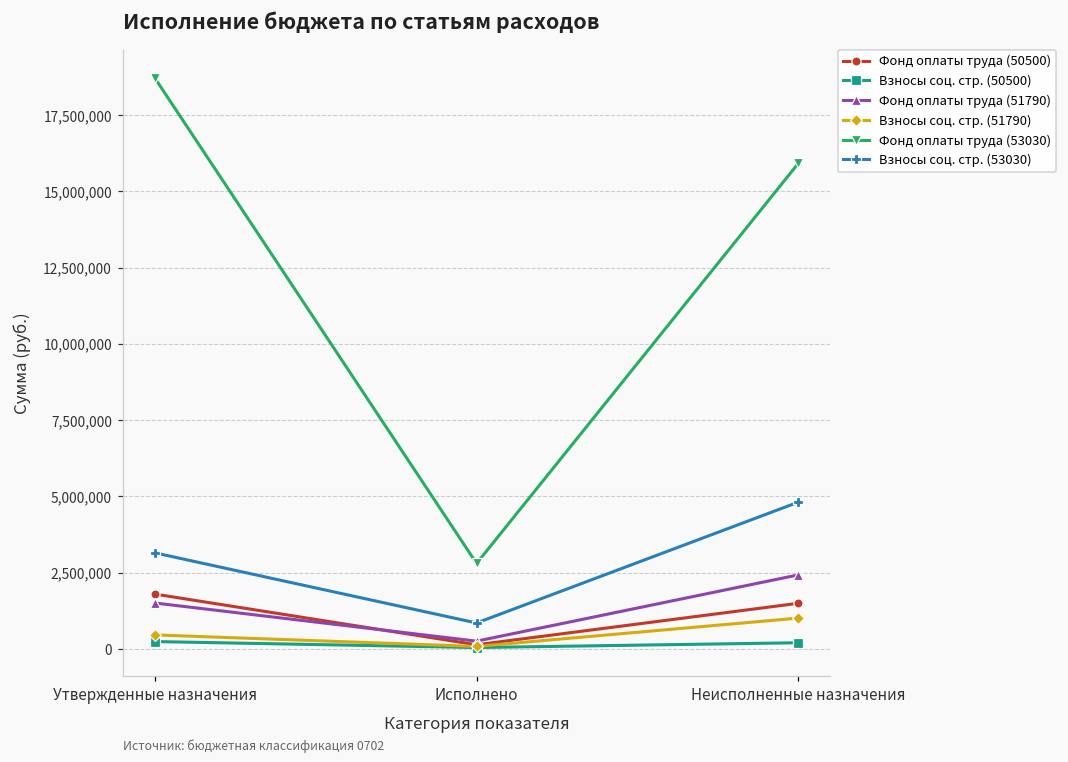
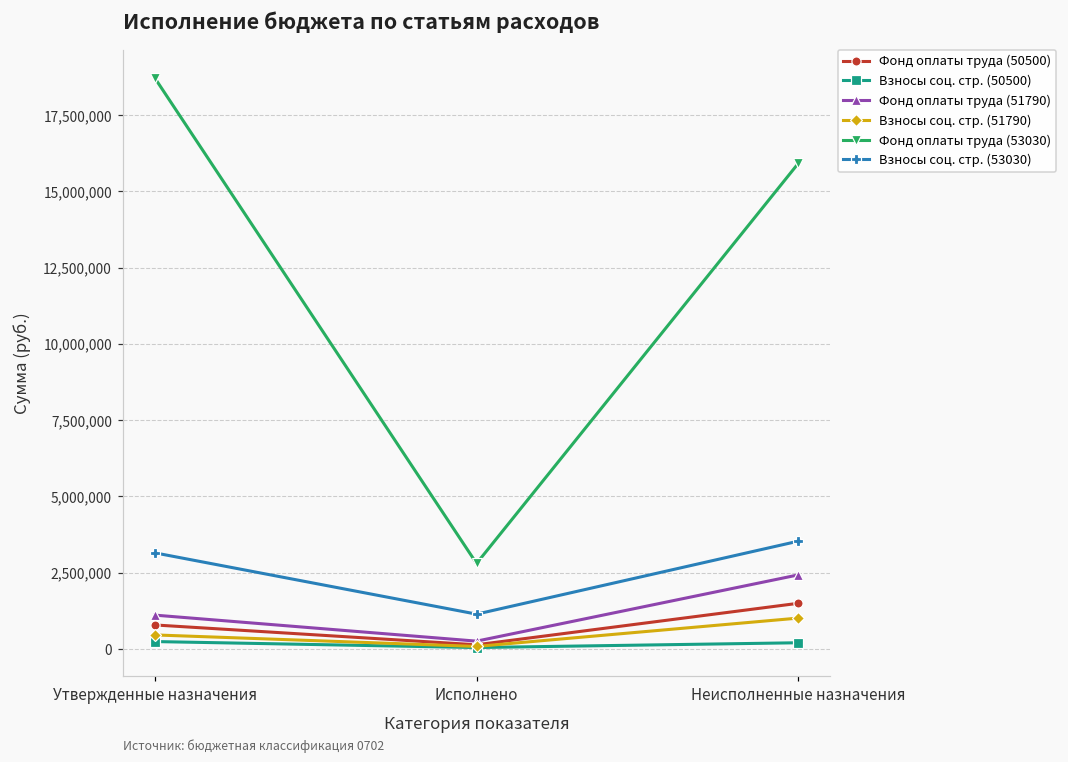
Фонд оплаты труда (50500), Утвержденные назначения: 1,800,000 -> 800,000
Фонд оплаты труда (51790), Утвержденные назначения: 1,500,000 -> 1,100,000
Взносы соц. стр. (53030), Исполнено: 800,000 -> 1,100,000
Взносы соц. стр. (53030), Неисполненные назначения: 4,800,000 -> 3,500,000
